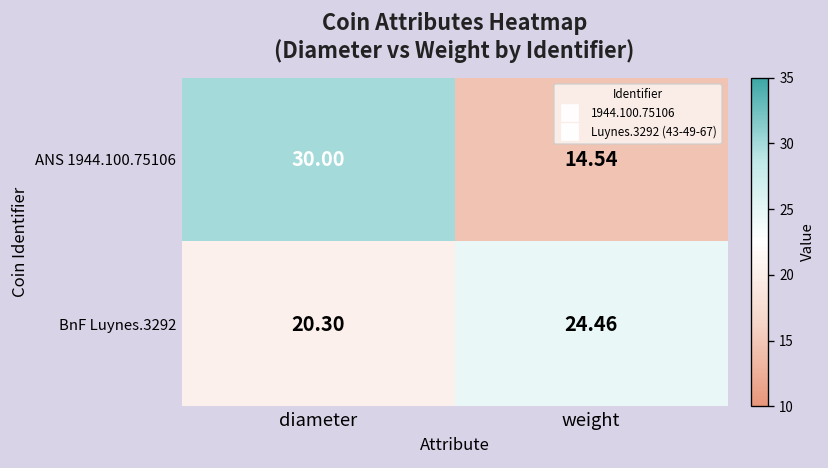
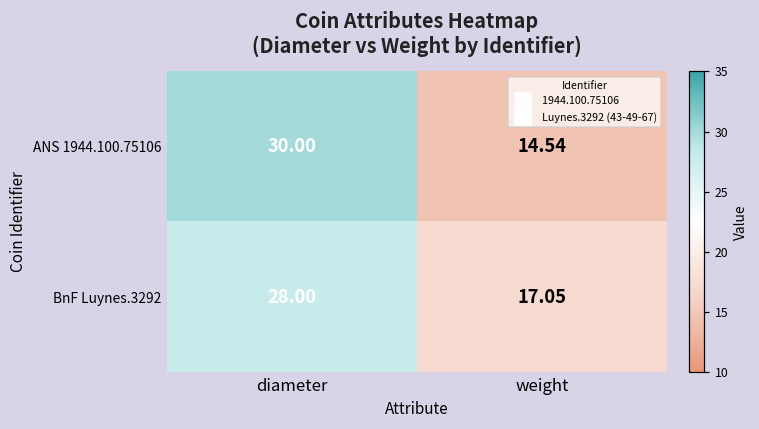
BnF Luynes.3292, diameter: 20.30 -> 28.00
BnF Luynes.3292, weight: 24.46 -> 17.05
